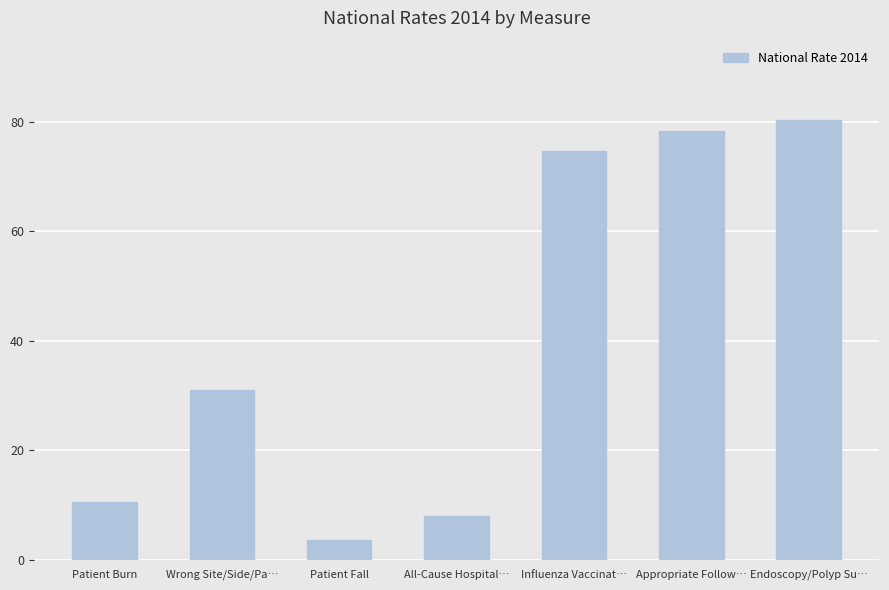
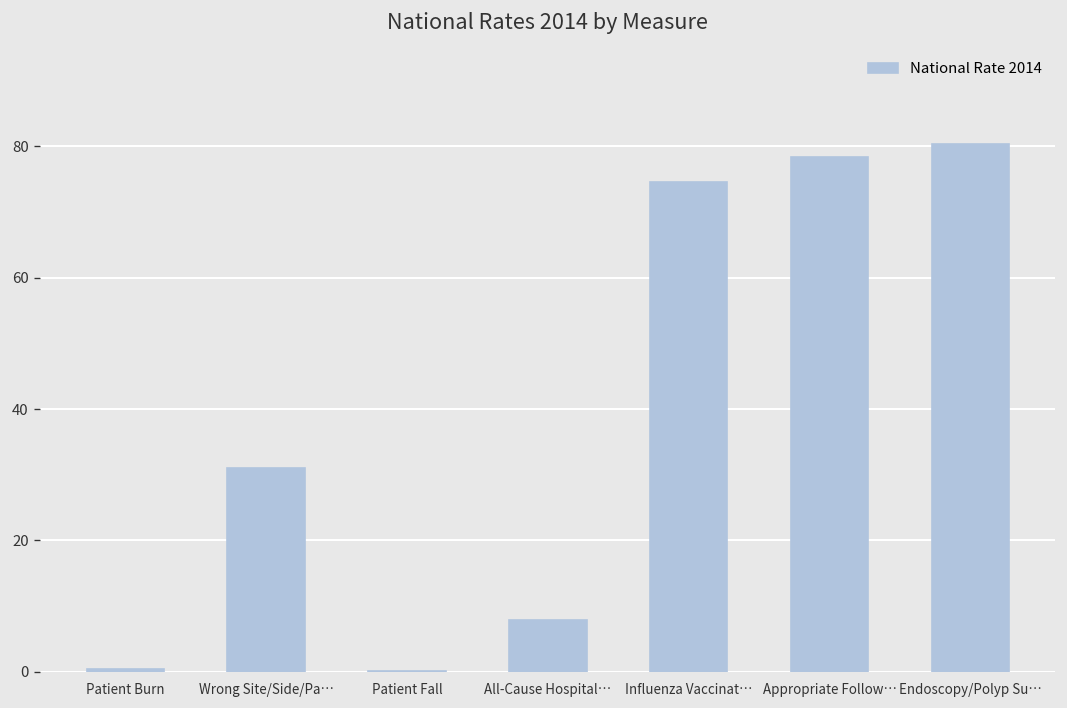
Patient Burn: 10 -> 0
Patient Fall: 4 -> 0
